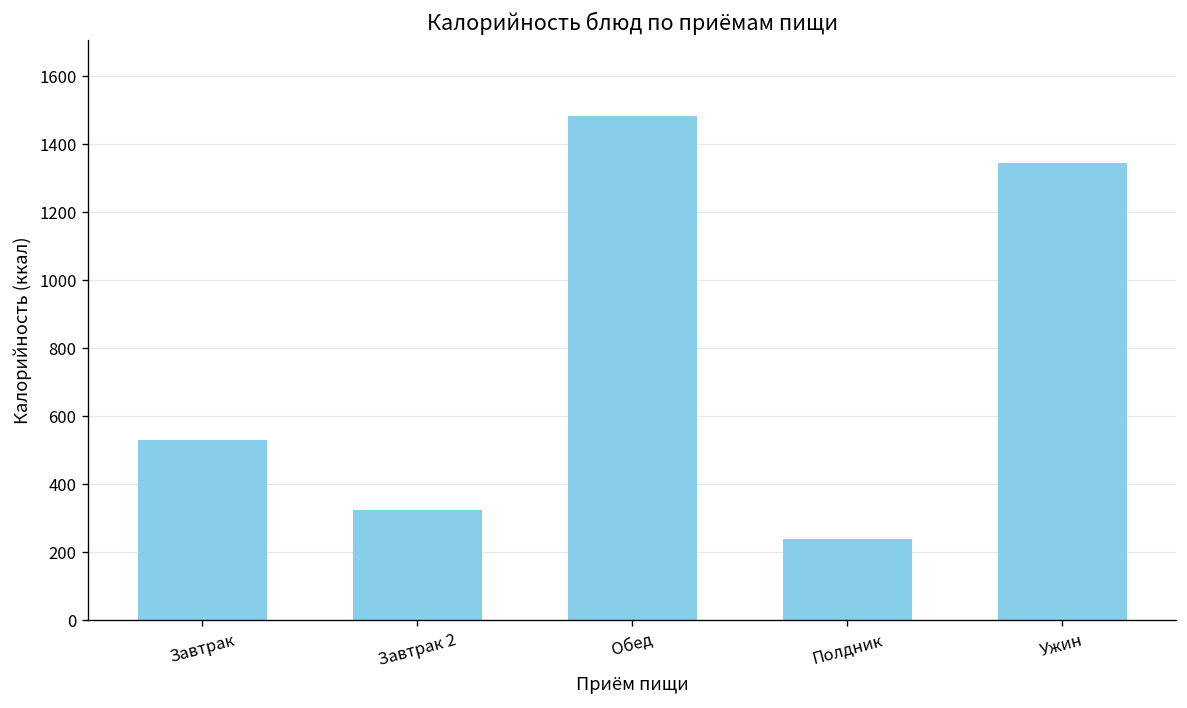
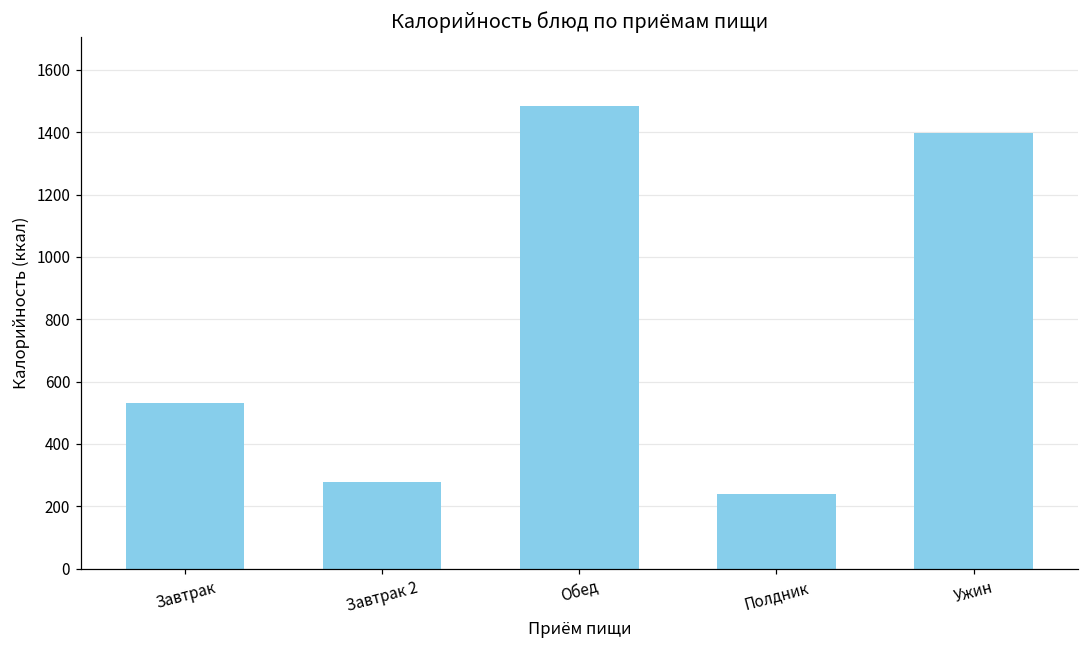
Завтрак 2: 330 -> 280
Ужин: 1340 -> 1400
